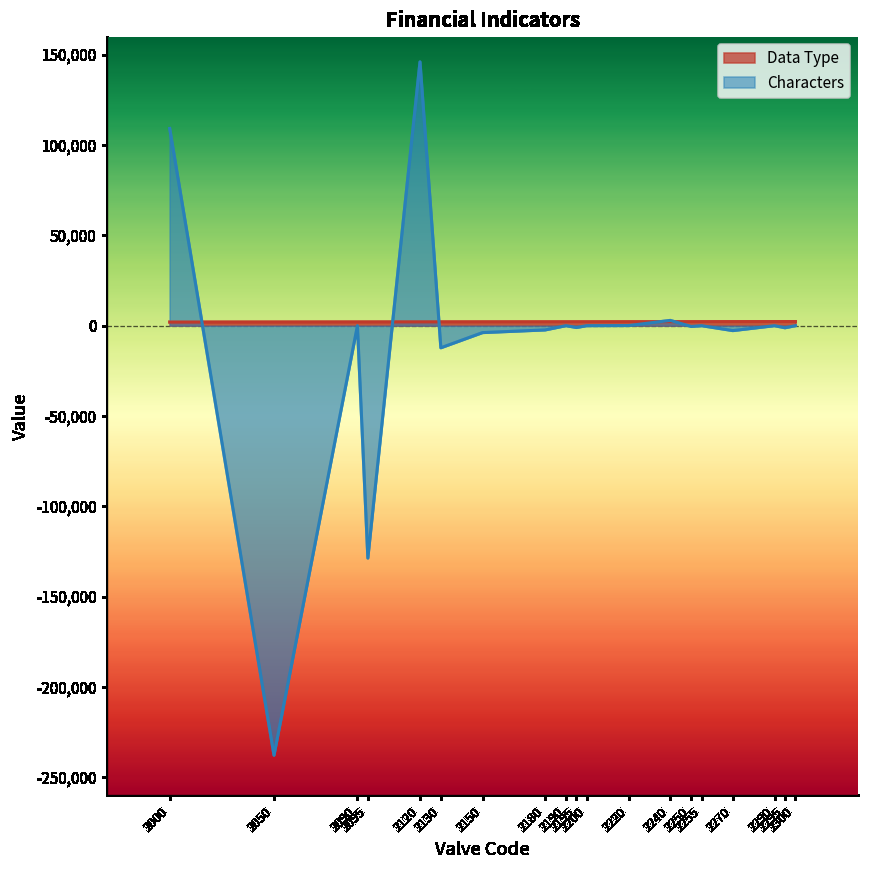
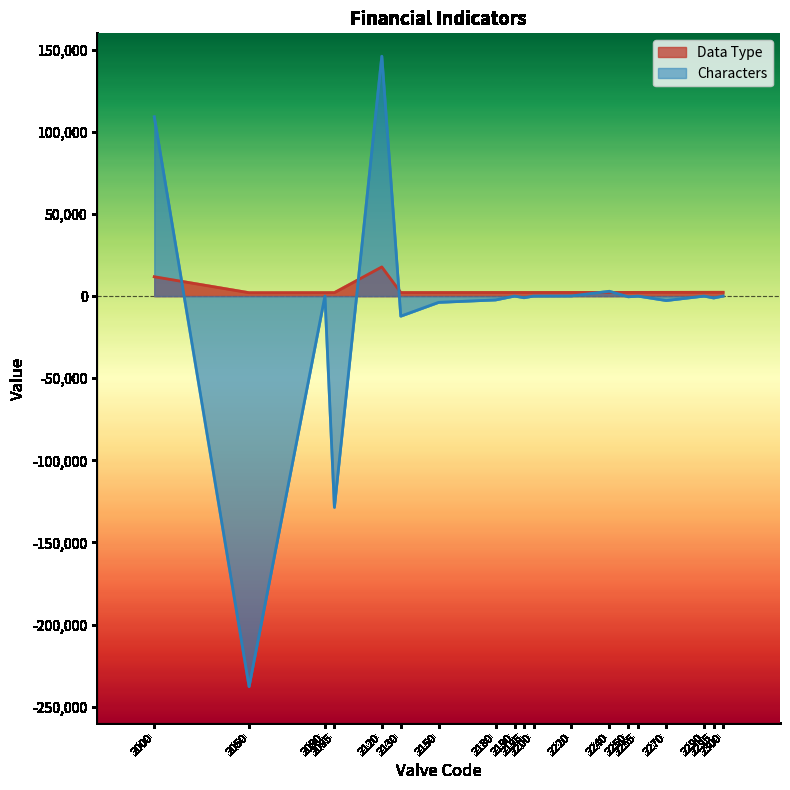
Data Type, 2000: 2,000 -> 12,000
Data Type, 2120: 2,000 -> 18,000
